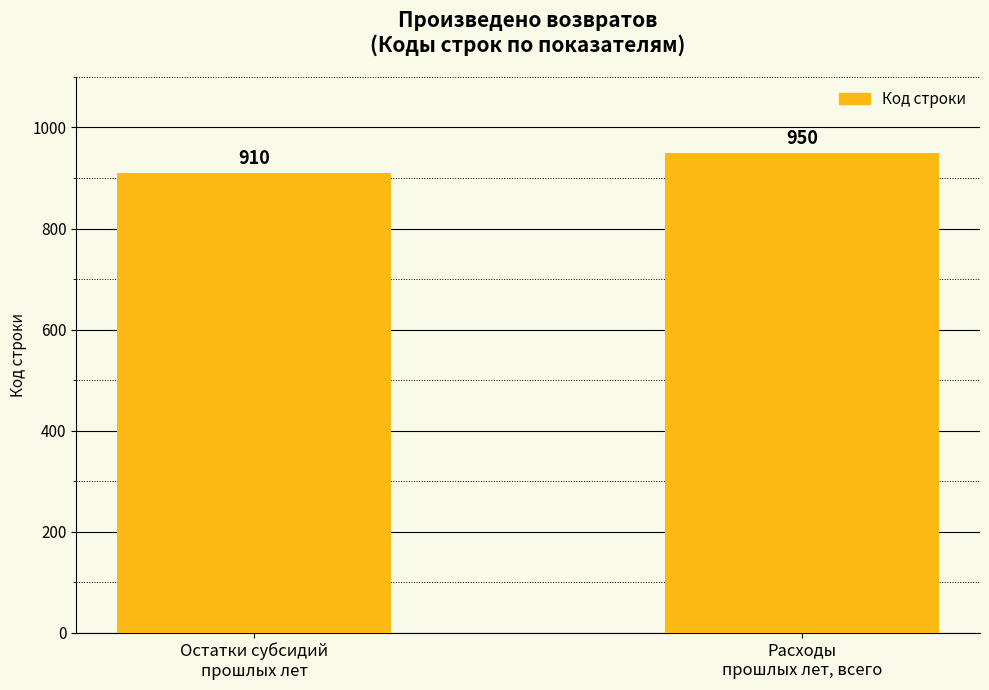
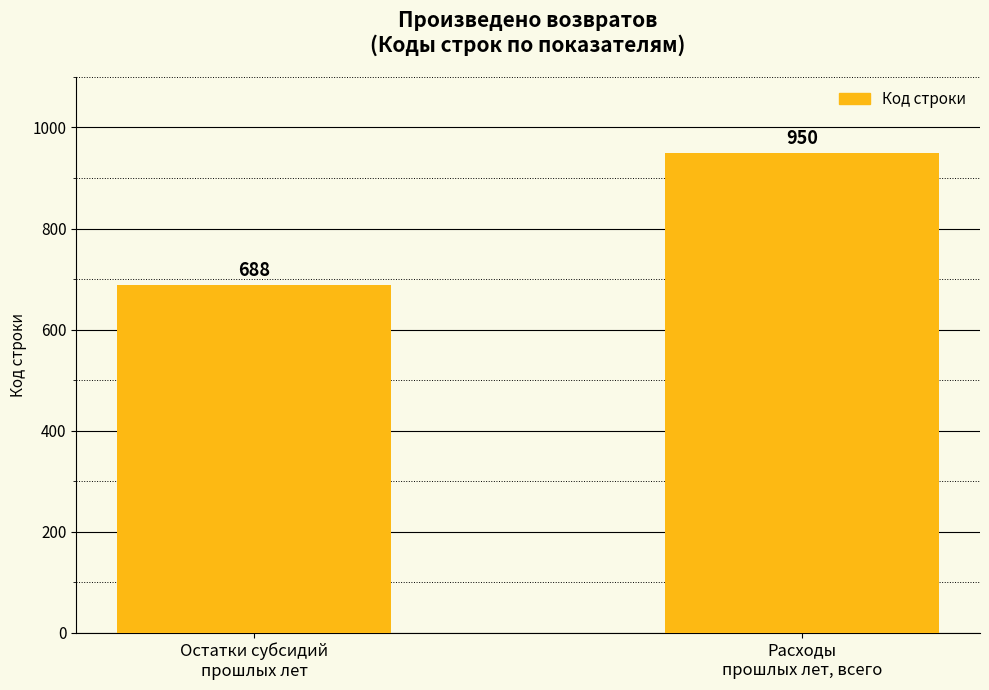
Остатки субсидий прошлых лет: 910 -> 688
